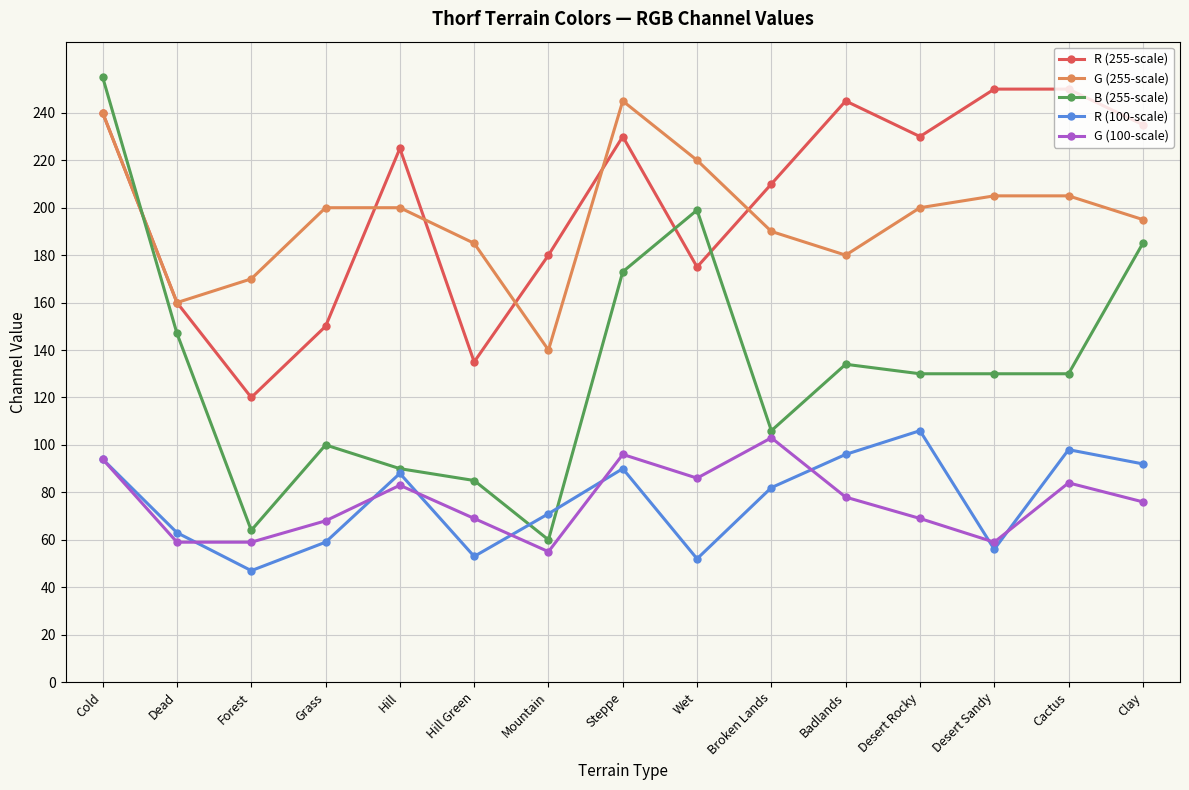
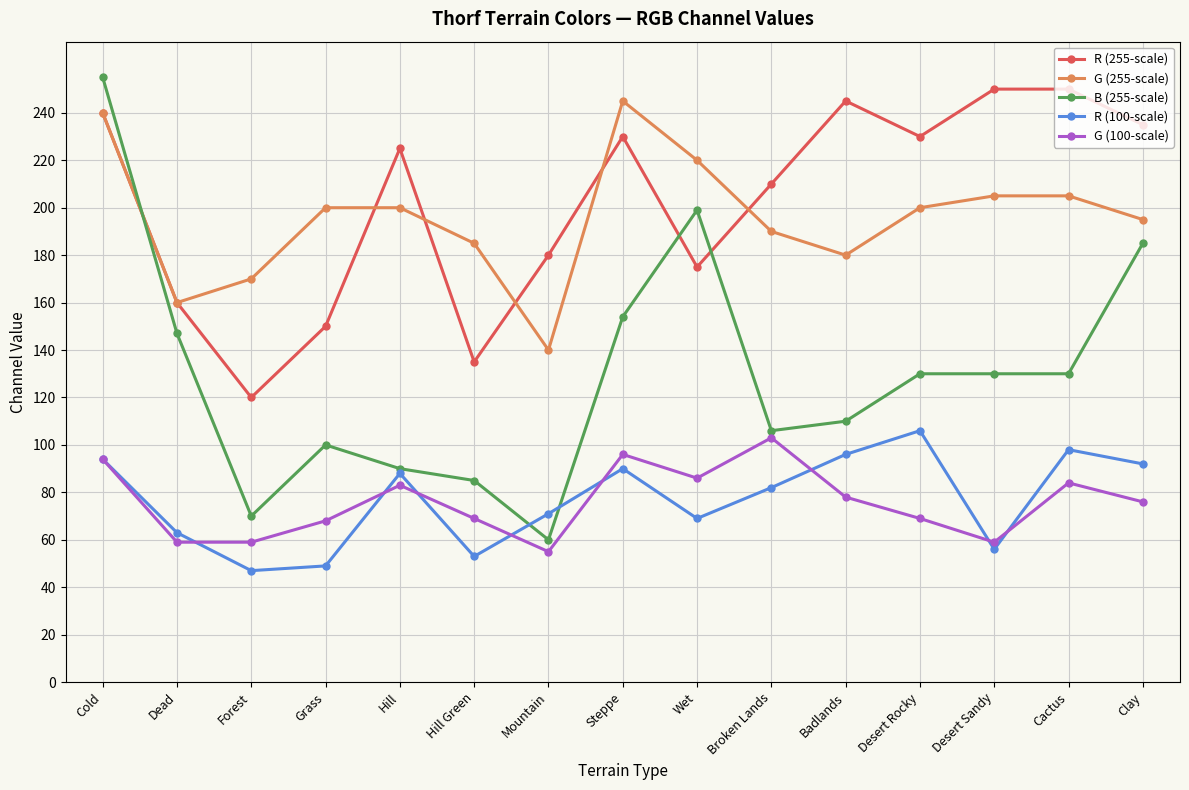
B (255-scale), Forest: 64 -> 70
R (100-scale), Grass: 59 -> 49
B (255-scale), Steppe: 173 -> 154
R (100-scale), Wet: 52 -> 69
B (255-scale), Badlands: 134 -> 110
